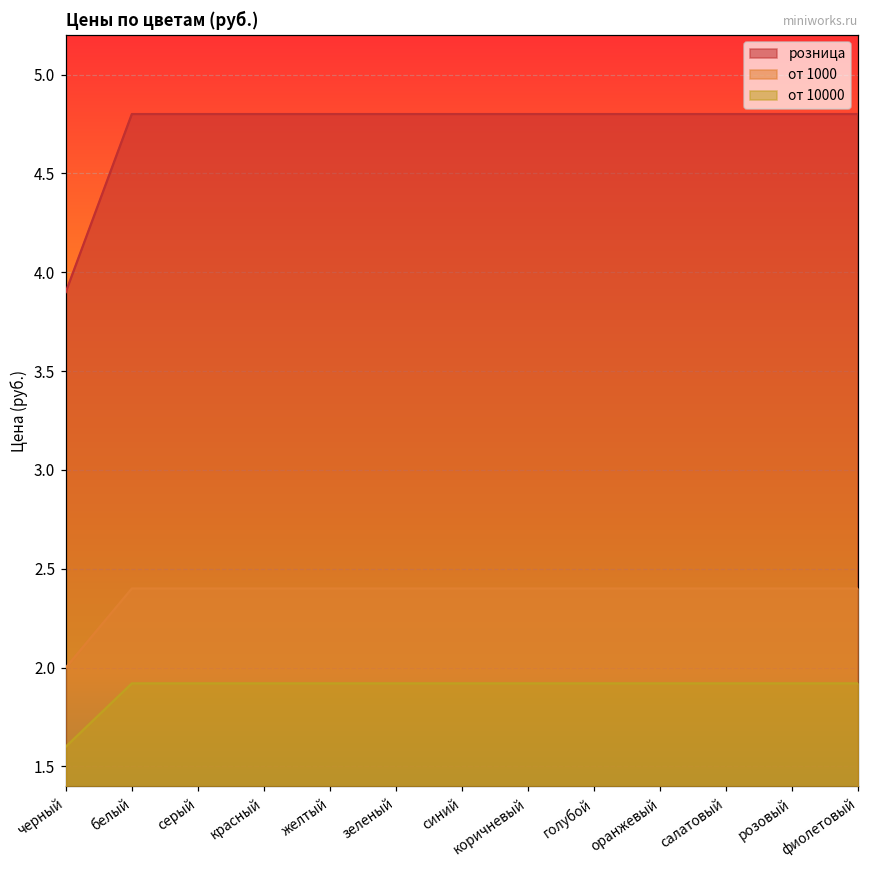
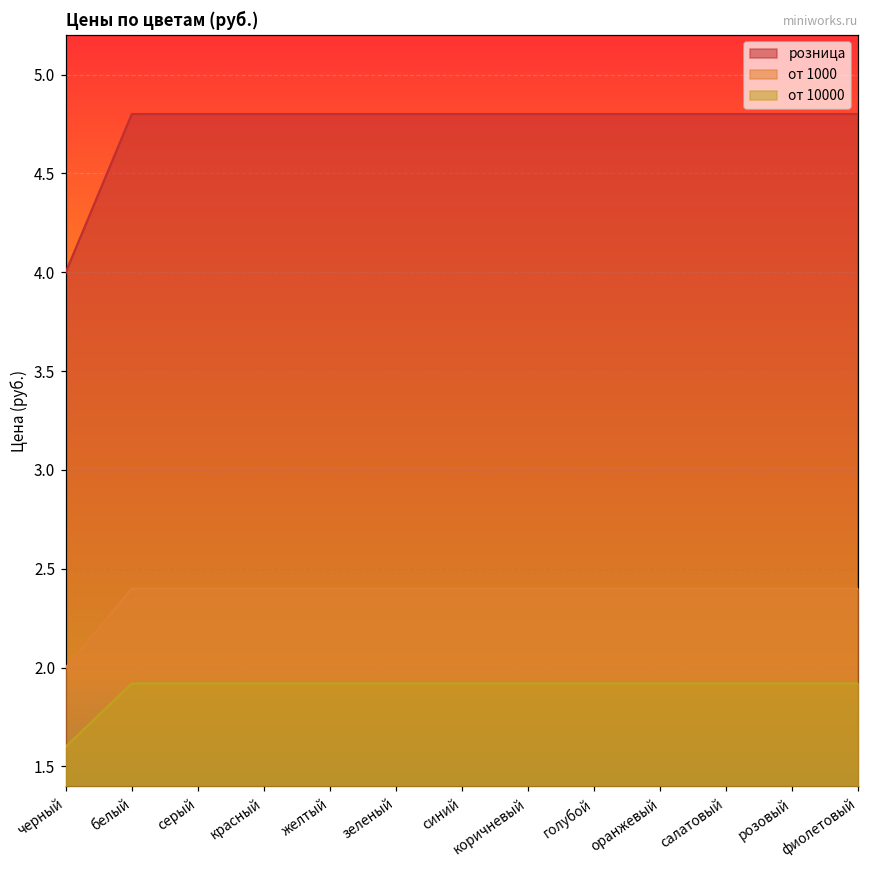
розница, черный: 3.9 -> 4.0
